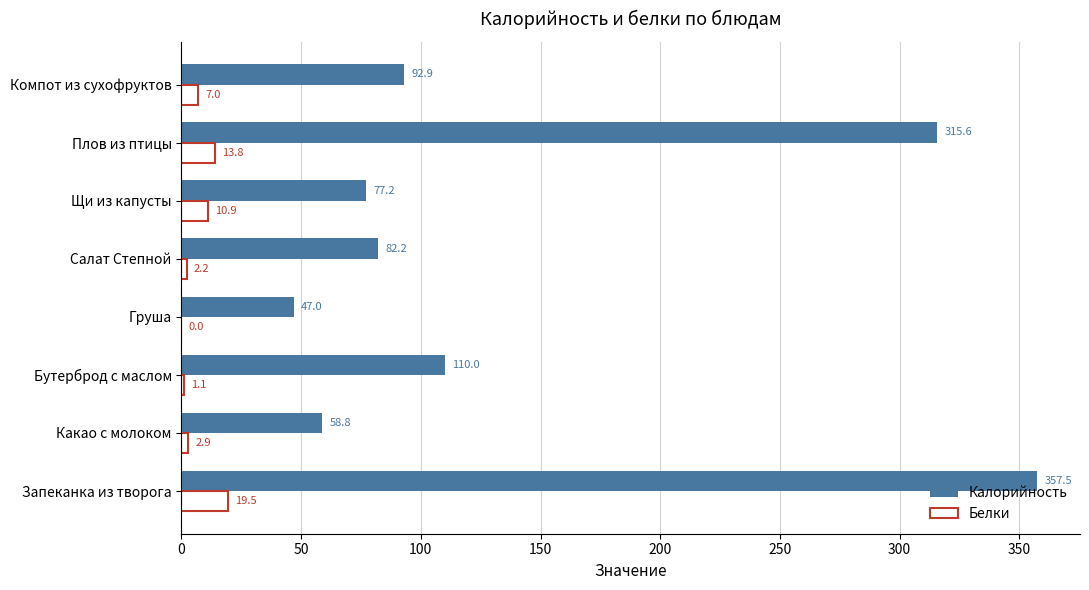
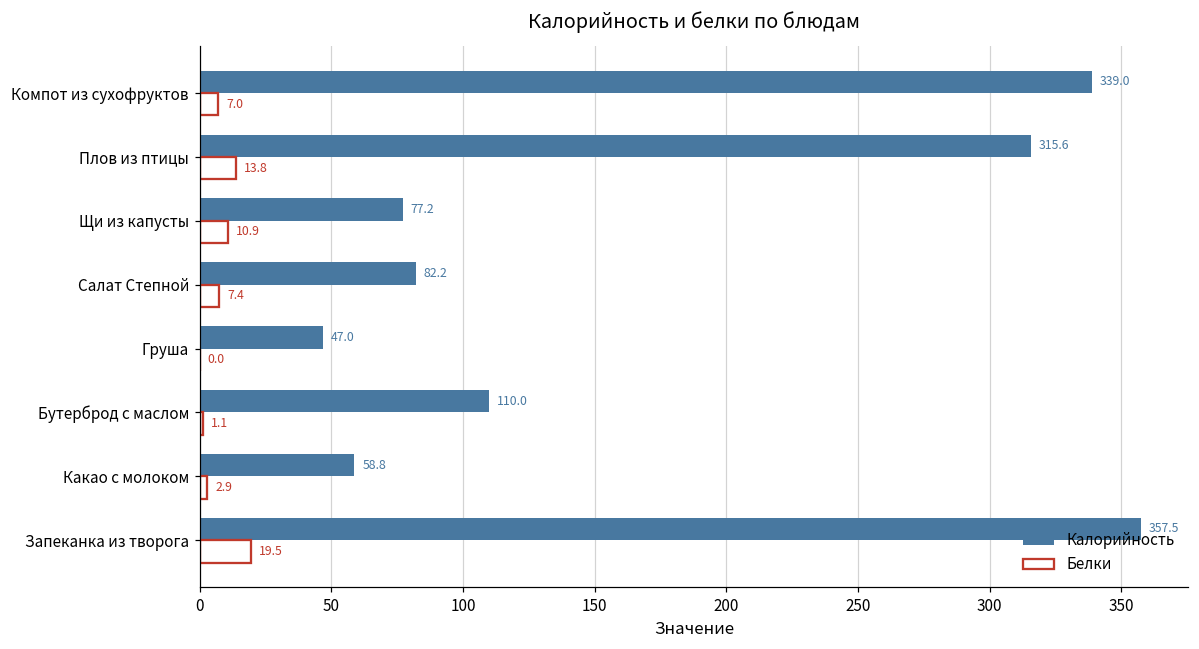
Калорийность, Компот из сухофруктов: 92.9 -> 339.0
Белки, Салат Степной: 2.2 -> 7.4
